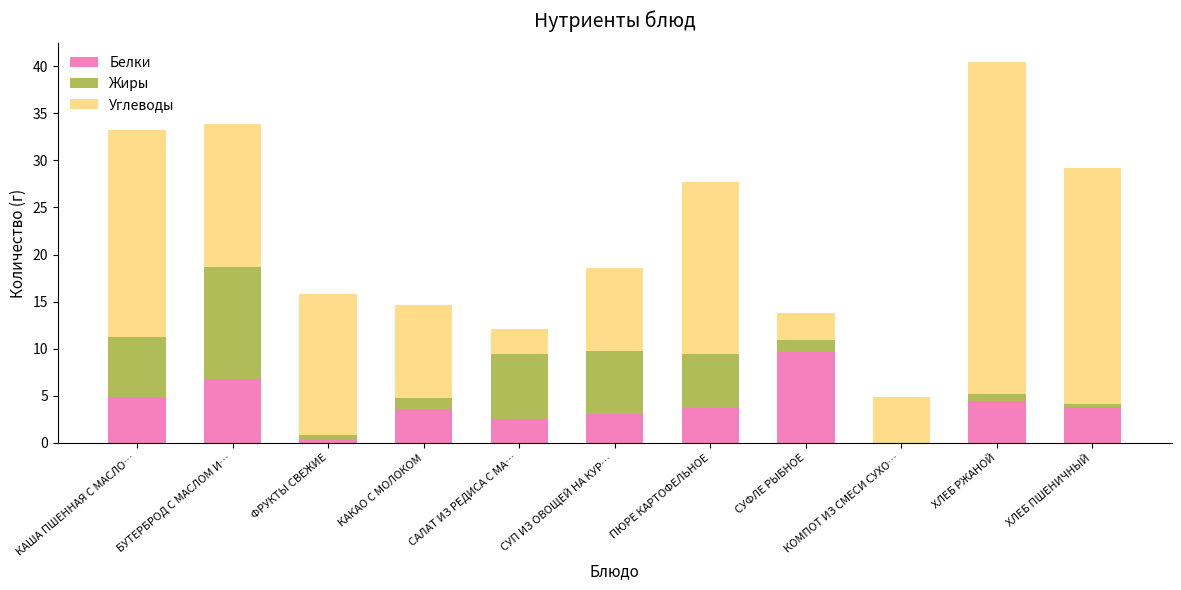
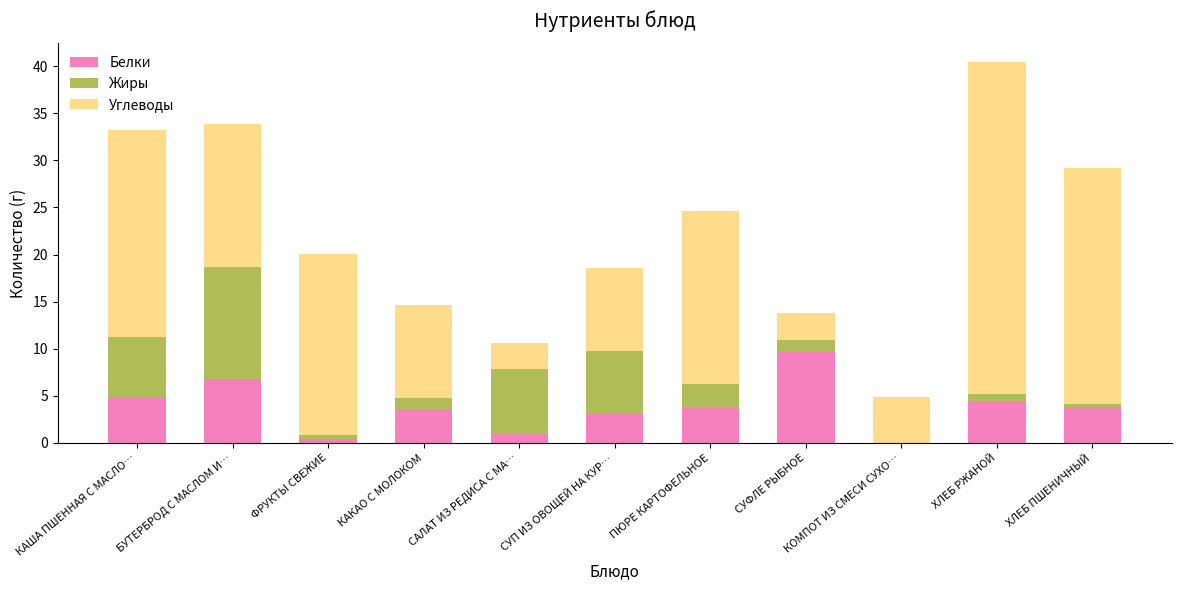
Углеводы, ФРУКТЫ СВЕЖИЕ: 15 -> 19
Белки, САЛАТ ИЗ РЕДИСА С МА…: 3 -> 1
Жиры, ПЮРЕ КАРТОФЕЛЬНОЕ: 6 -> 3
